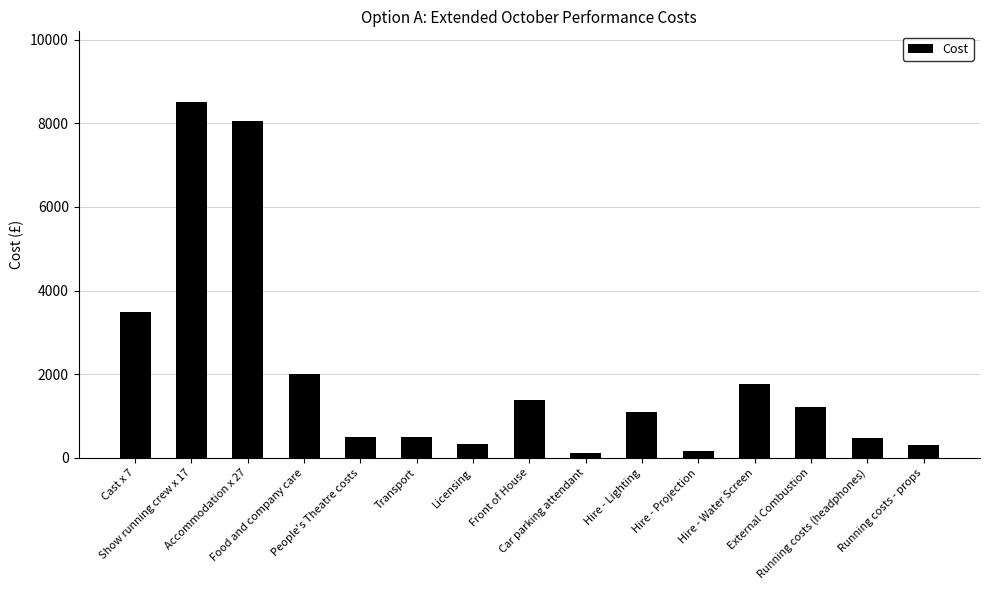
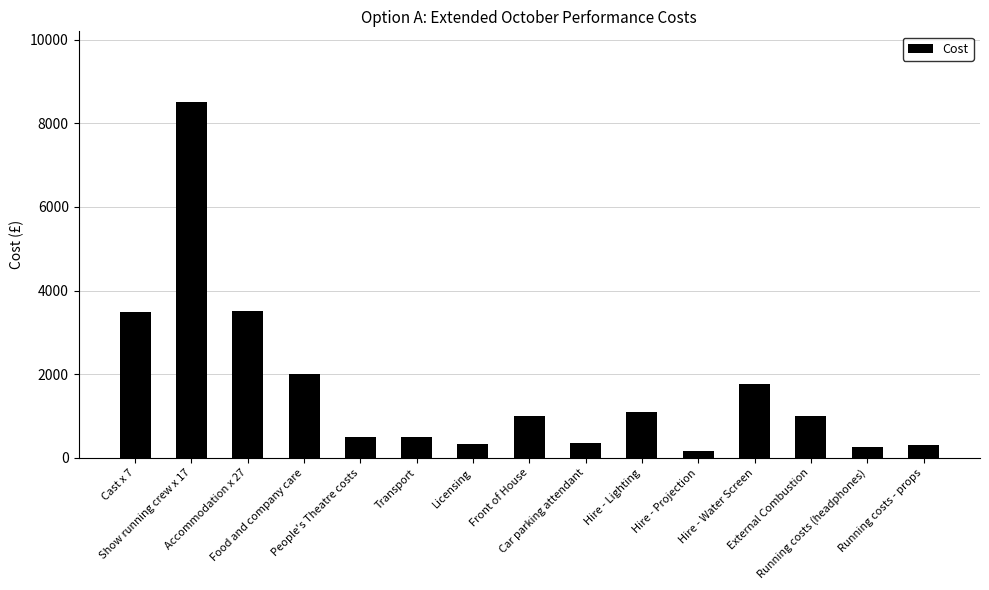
Accommodation x 27: 8000 -> 3500
Front of House: 1400 -> 1000
Car parking attendant: 100 -> 400
External Combustion: 1200 -> 1000
Running costs (headphones): 500 -> 300
